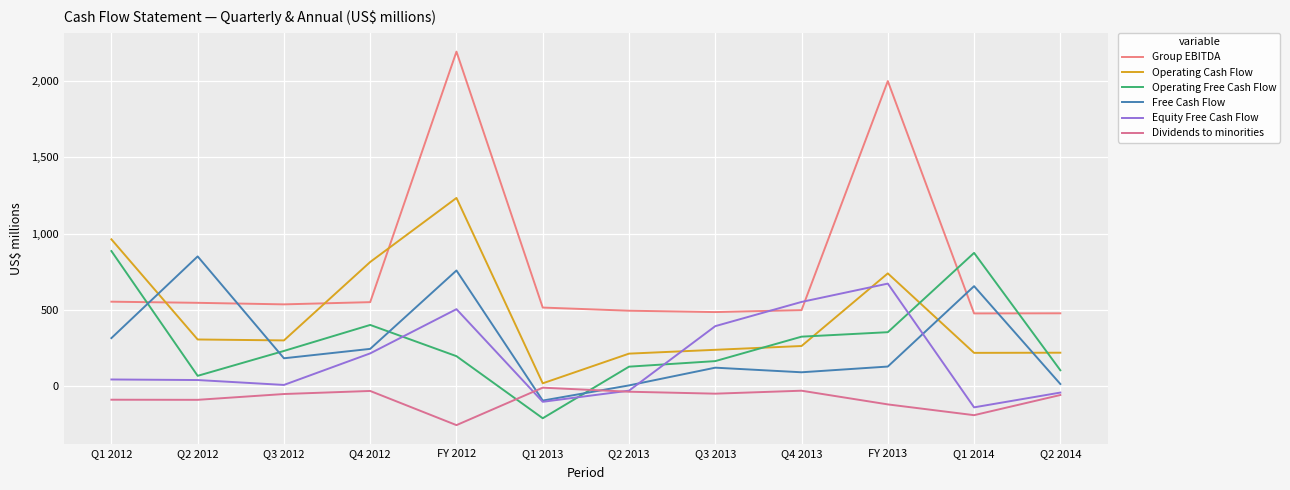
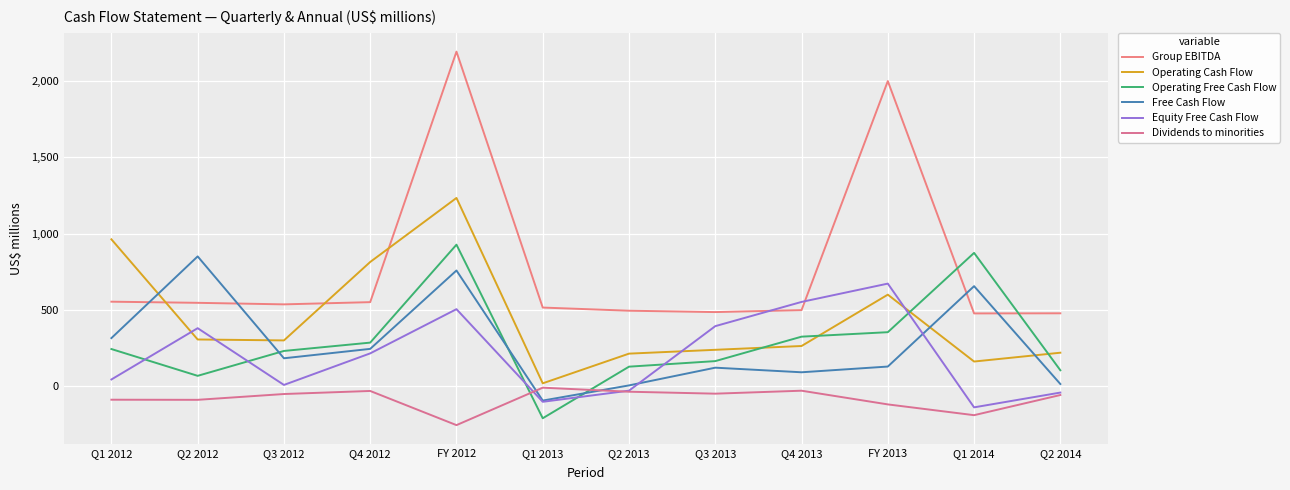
Operating Free Cash Flow, Q1 2012: 890 -> 250
Equity Free Cash Flow, Q2 2012: 40 -> 380
Operating Free Cash Flow, Q4 2012: 400 -> 290
Operating Free Cash Flow, FY 2012: 200 -> 930
Operating Cash Flow, FY 2013: 740 -> 600
Operating Cash Flow, Q1 2014: 220 -> 160
